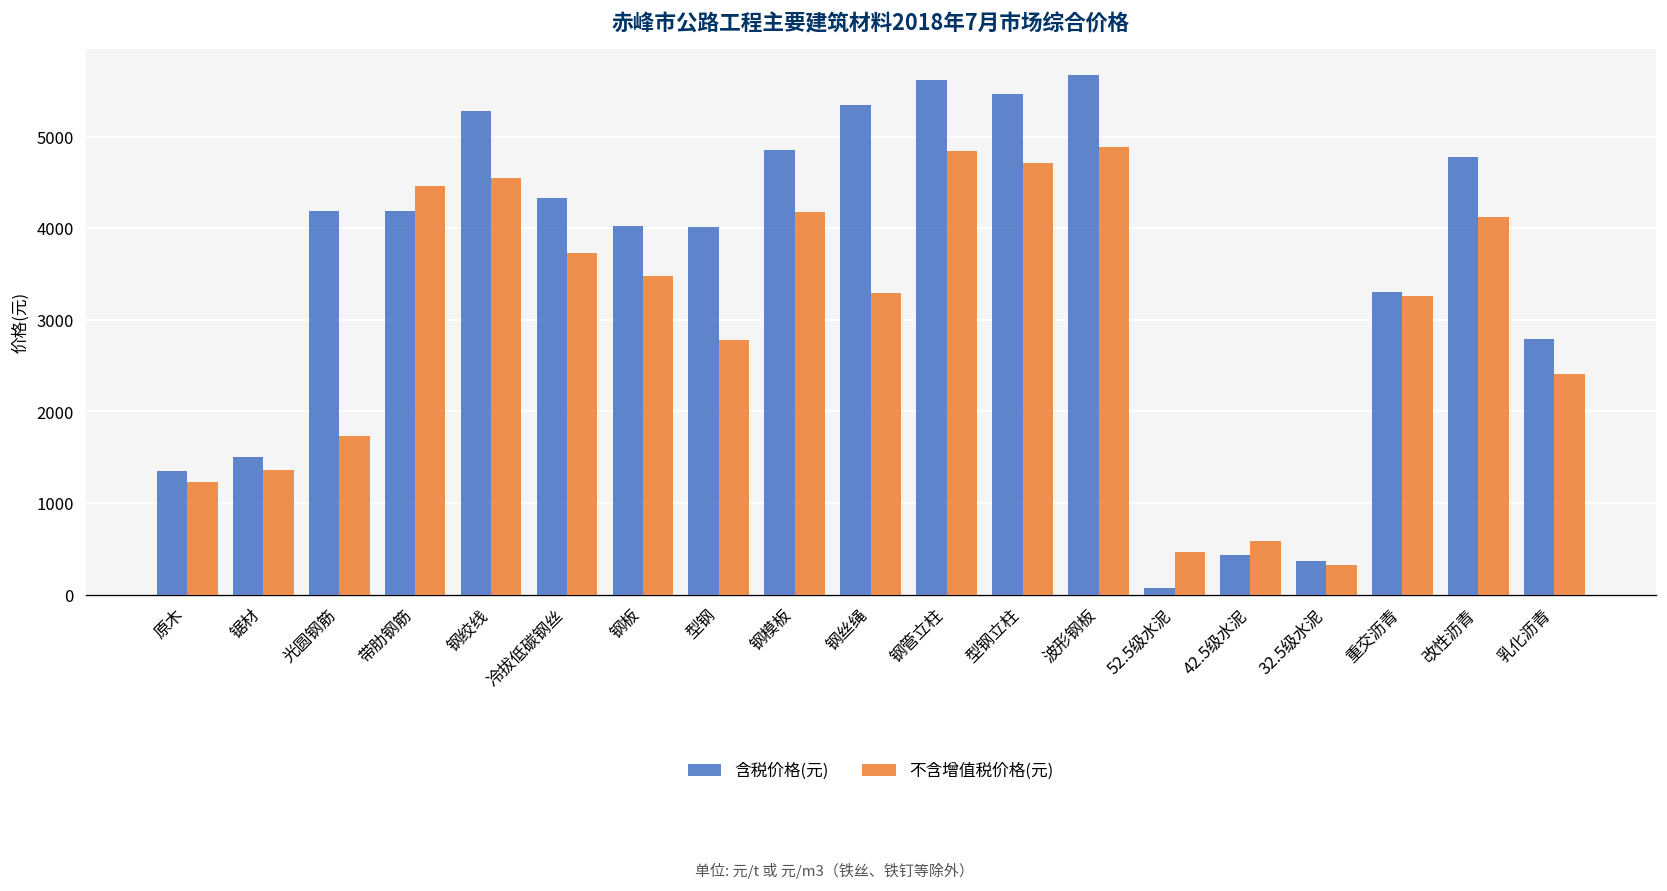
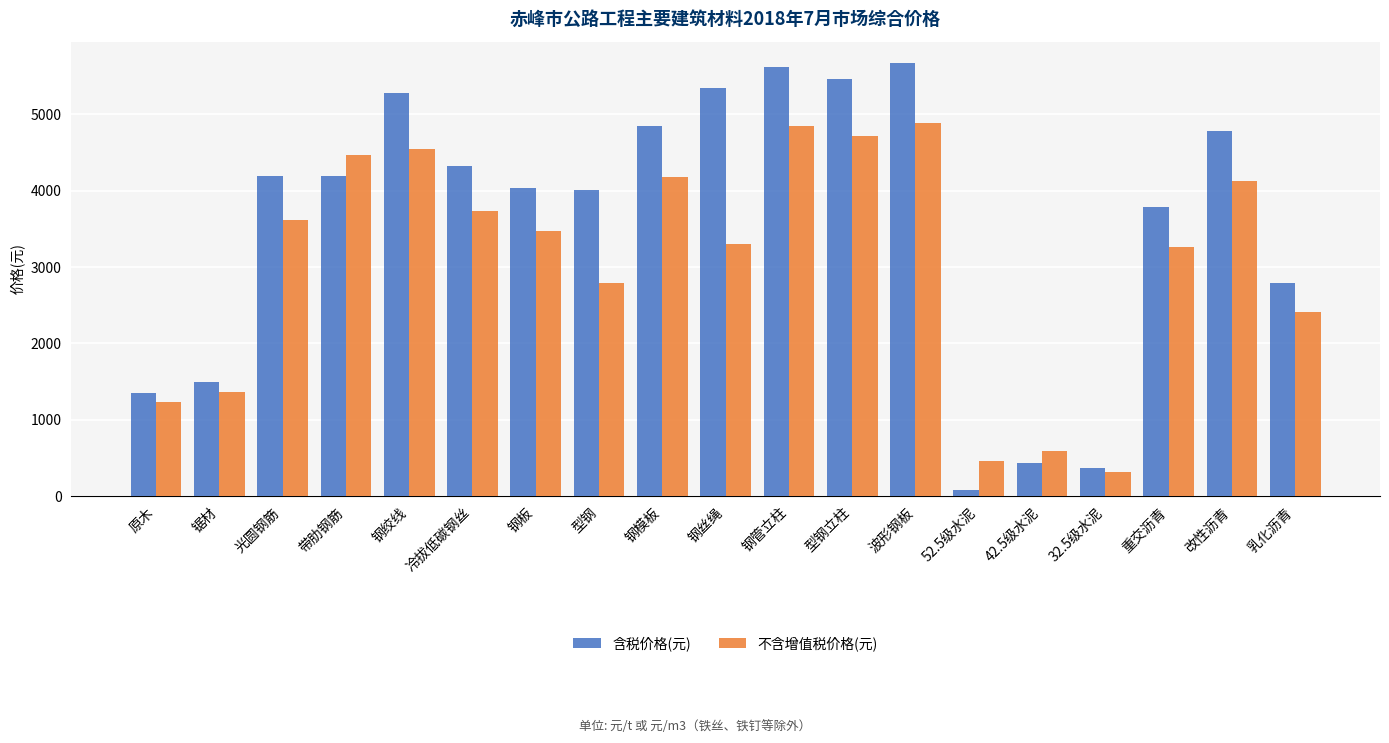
不含增值税价格(元), 光圆钢筋: 1700 -> 3600
含税价格(元), 重交沥青: 3300 -> 3800
